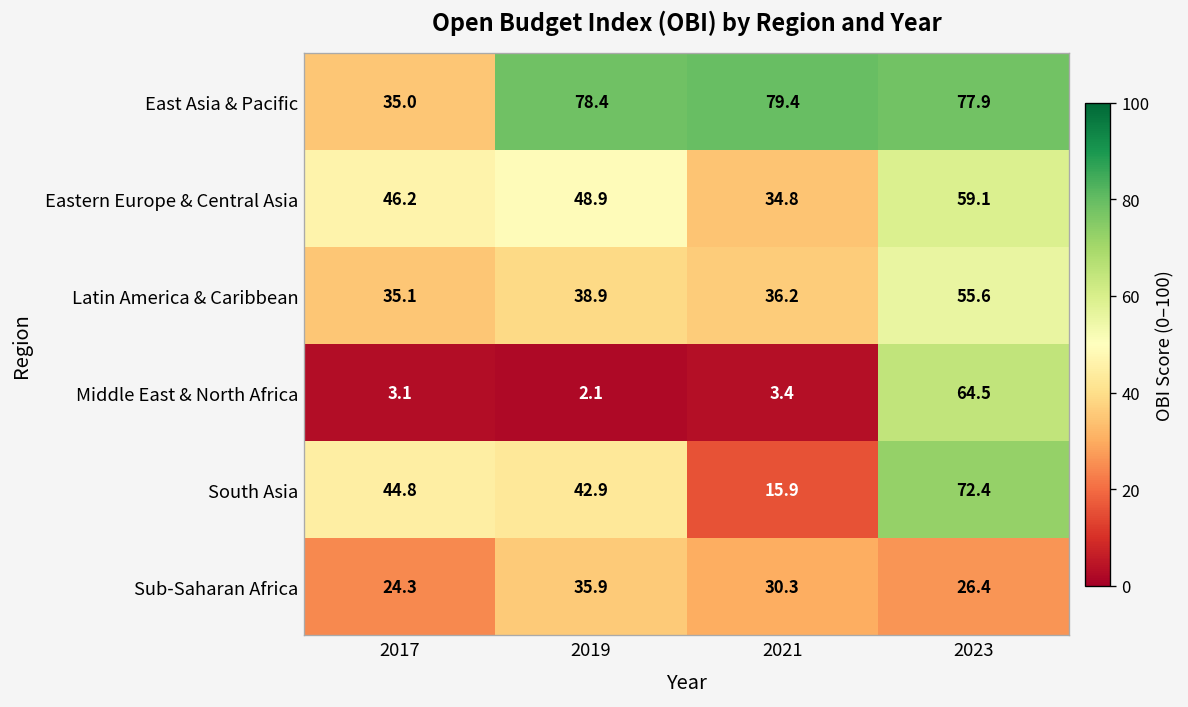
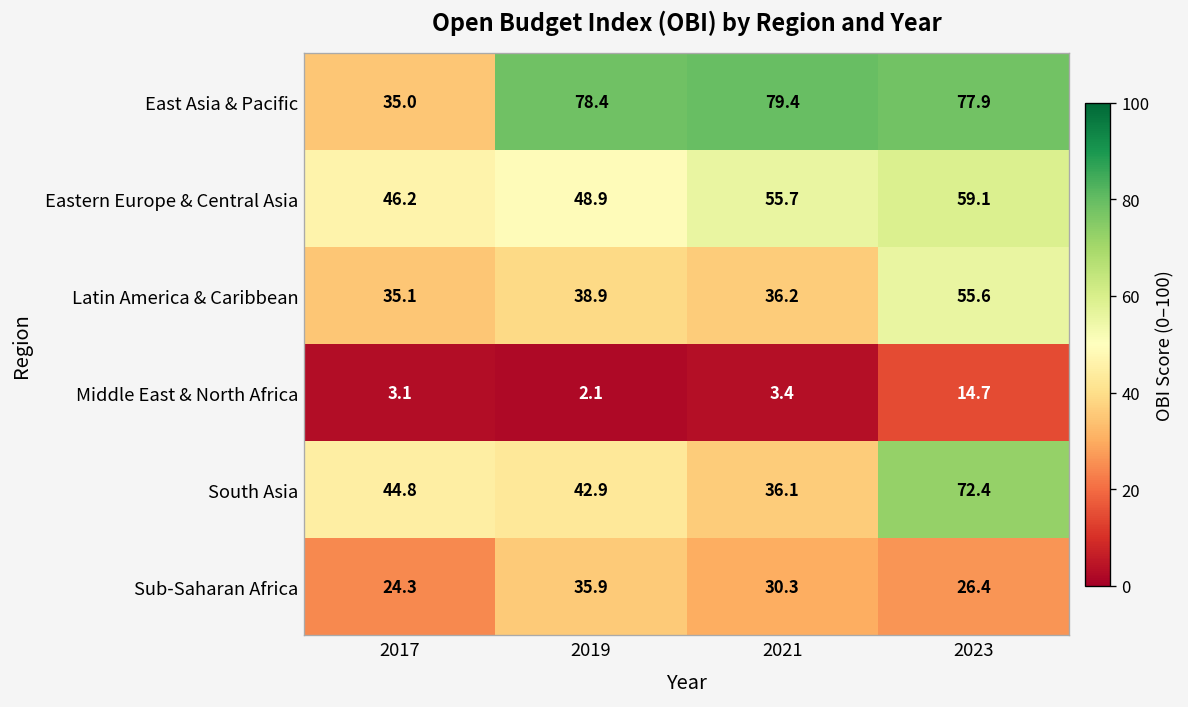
Eastern Europe & Central Asia, 2021: 34.8 -> 55.7
Middle East & North Africa, 2023: 64.5 -> 14.7
South Asia, 2021: 15.9 -> 36.1
